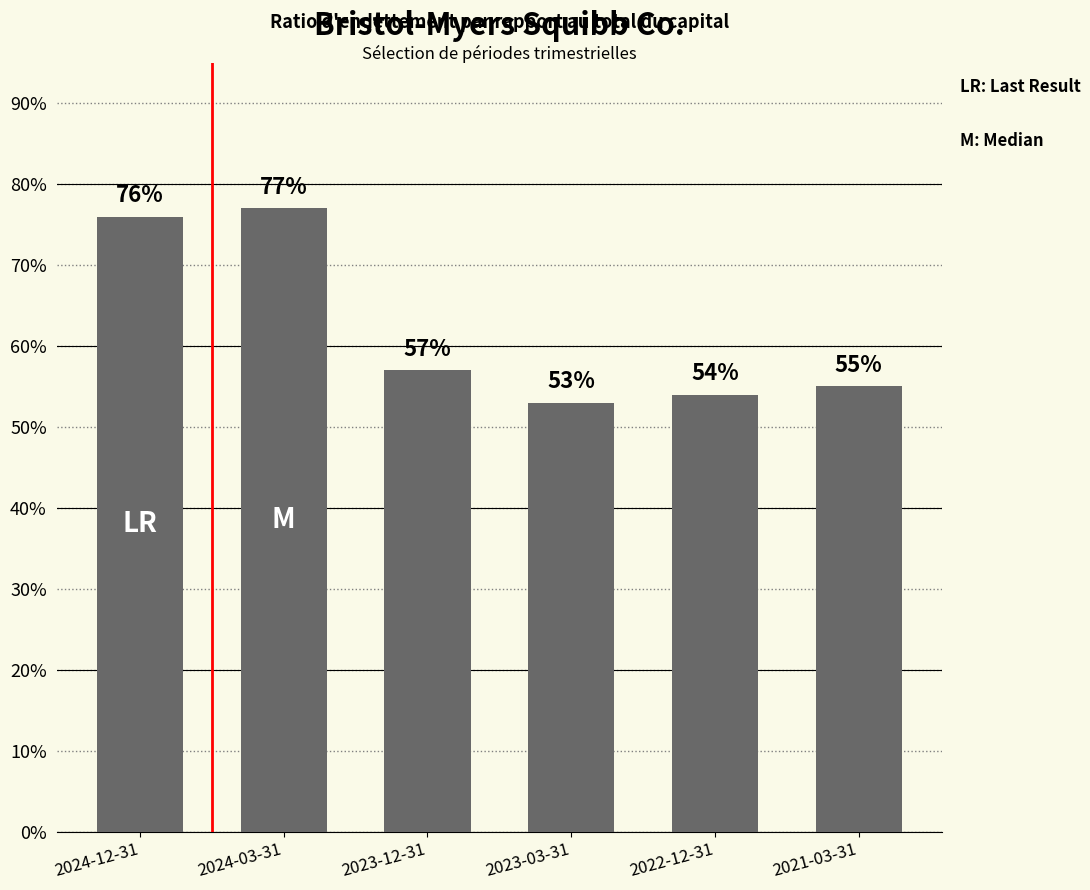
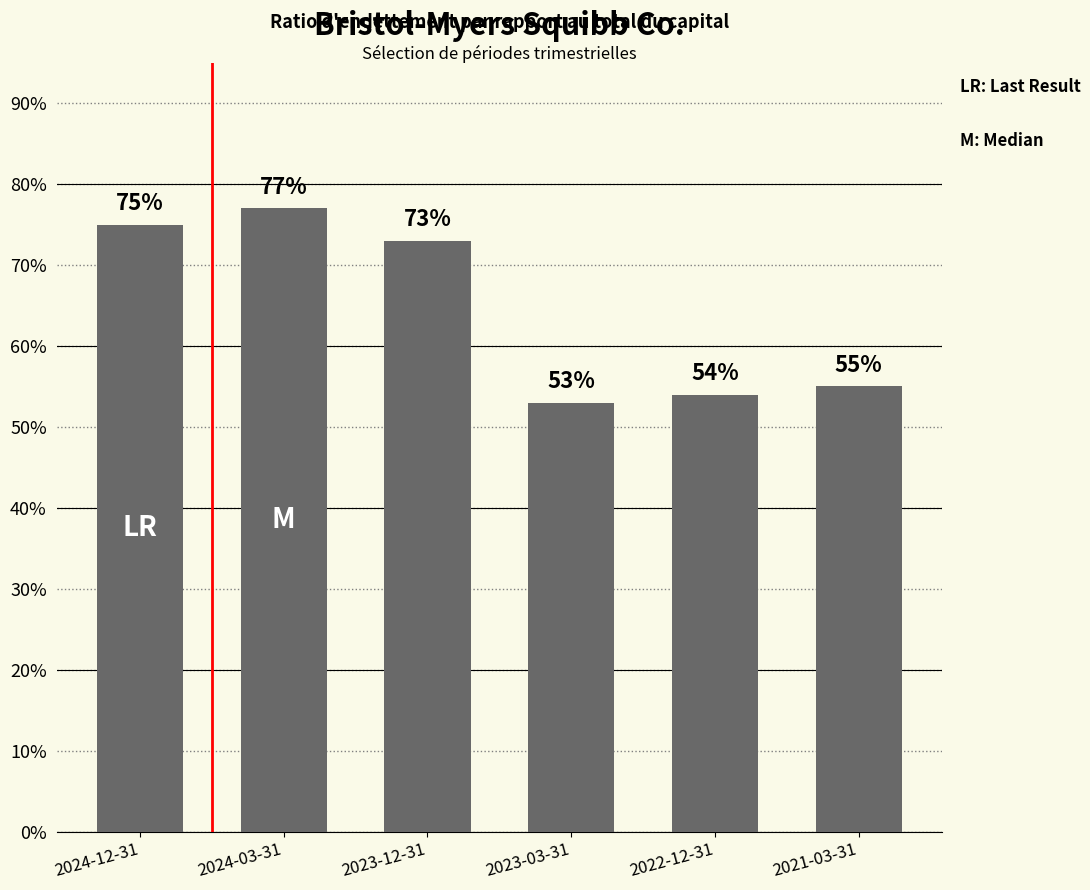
2024-12-31: 76% -> 75%
2023-12-31: 57% -> 73%
